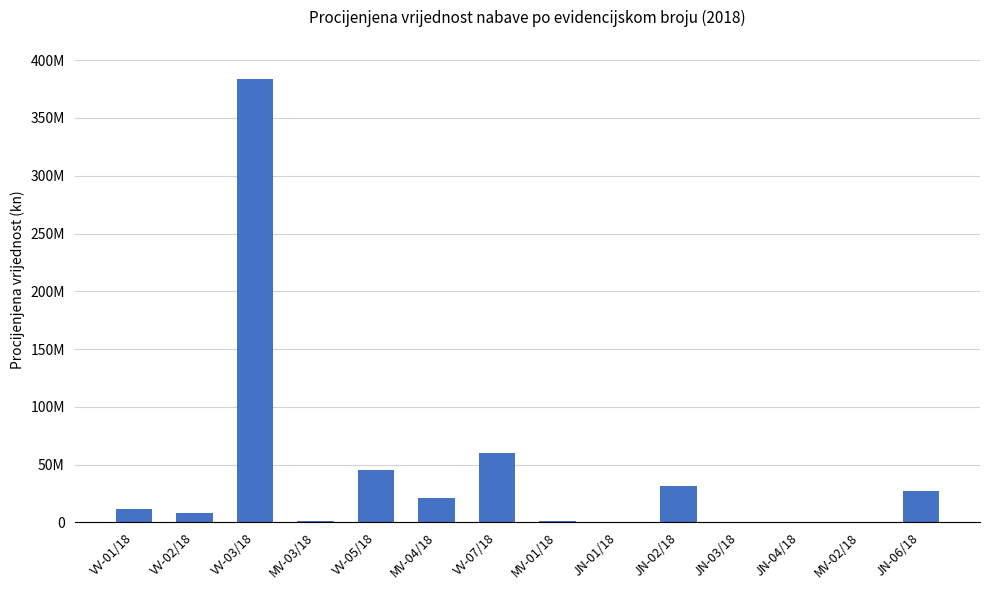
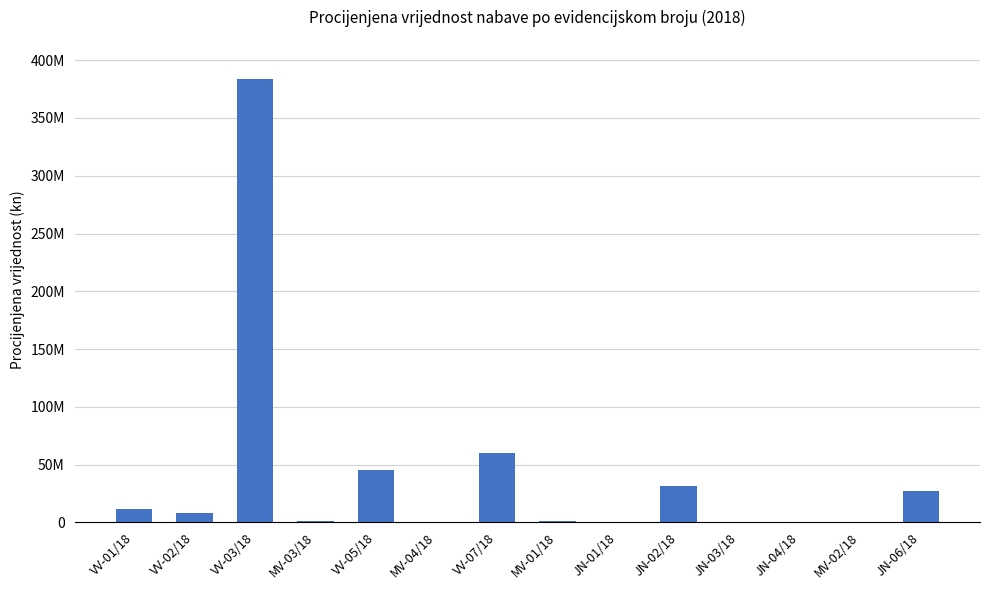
MV-04/18: 21000000 -> 1000000
